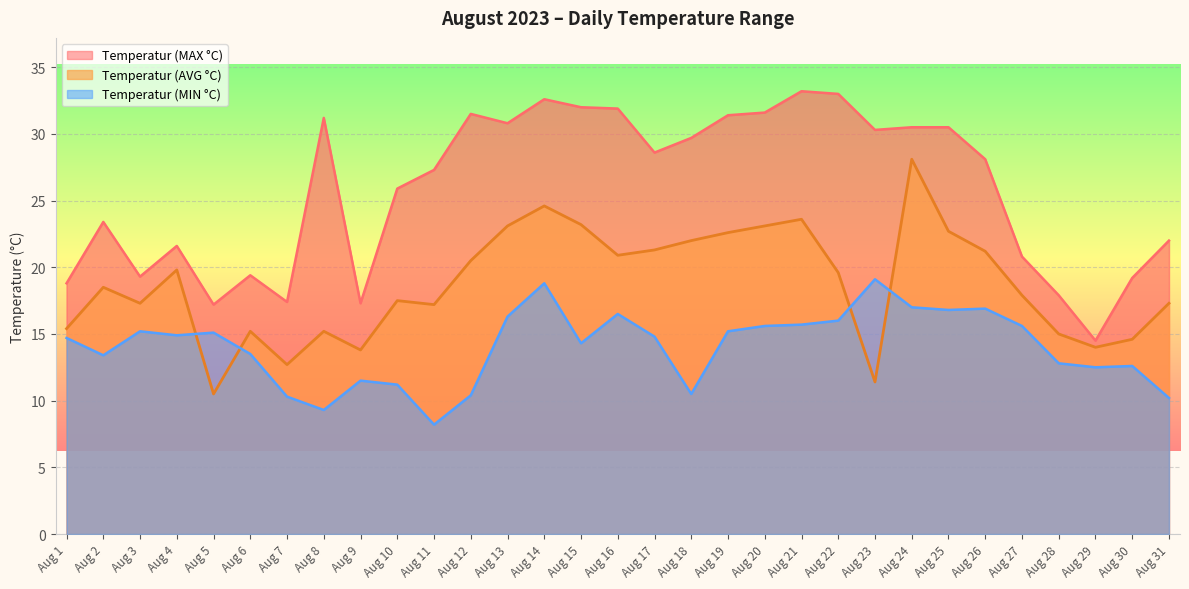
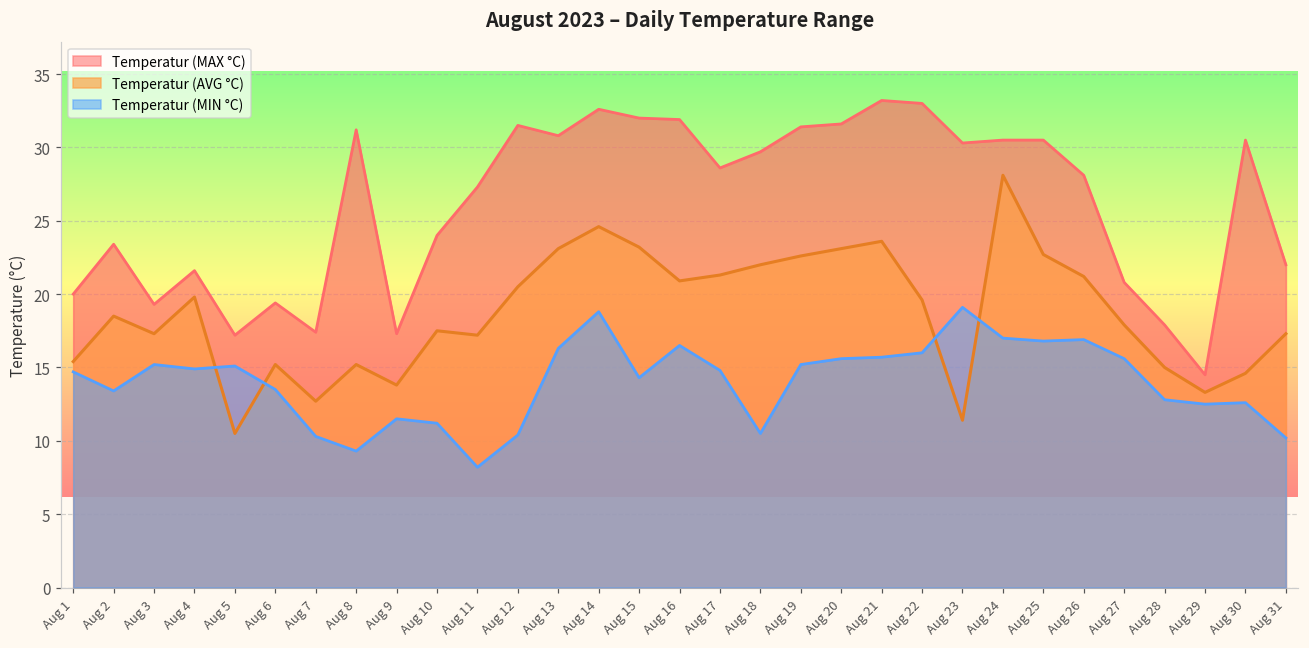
Temperatur (MAX °C), Aug 1: 18.8 -> 20.0
Temperatur (MAX °C), Aug 10: 25.9 -> 24.0
Temperatur (AVG °C), Aug 29: 14.0 -> 13.3
Temperatur (MAX °C), Aug 30: 19.2 -> 30.5
